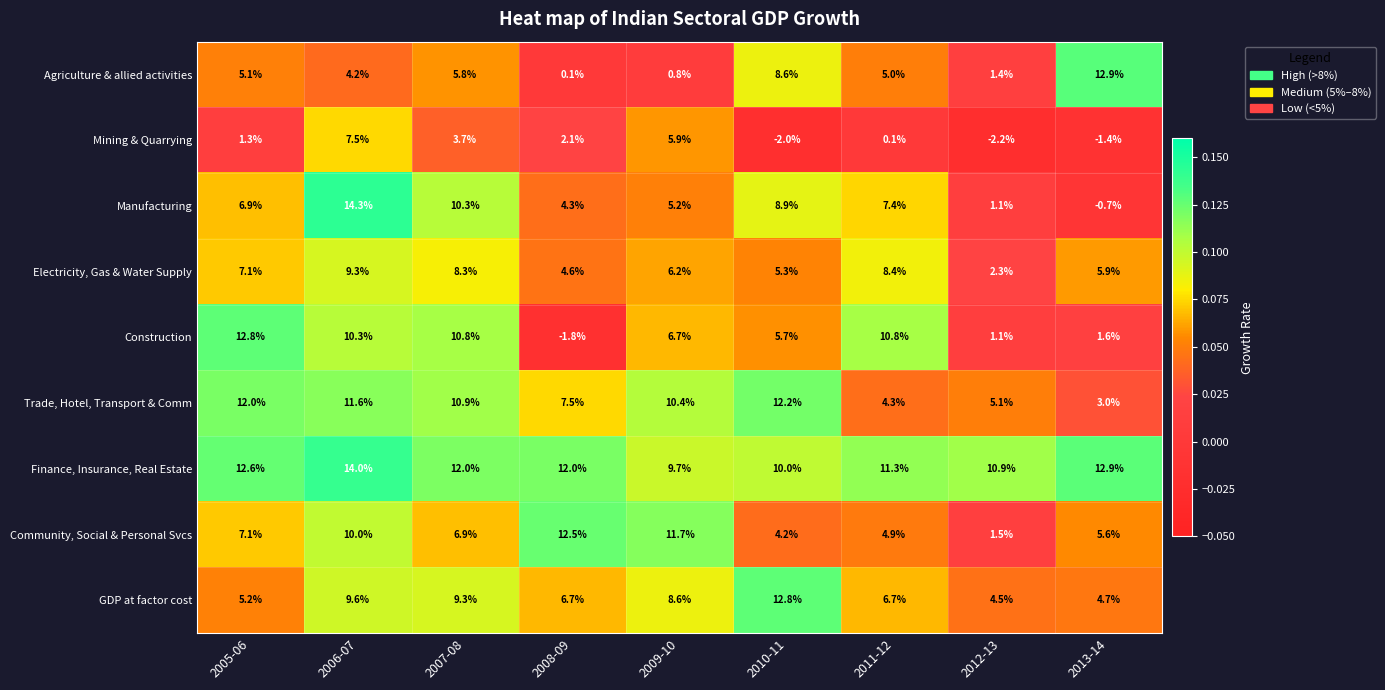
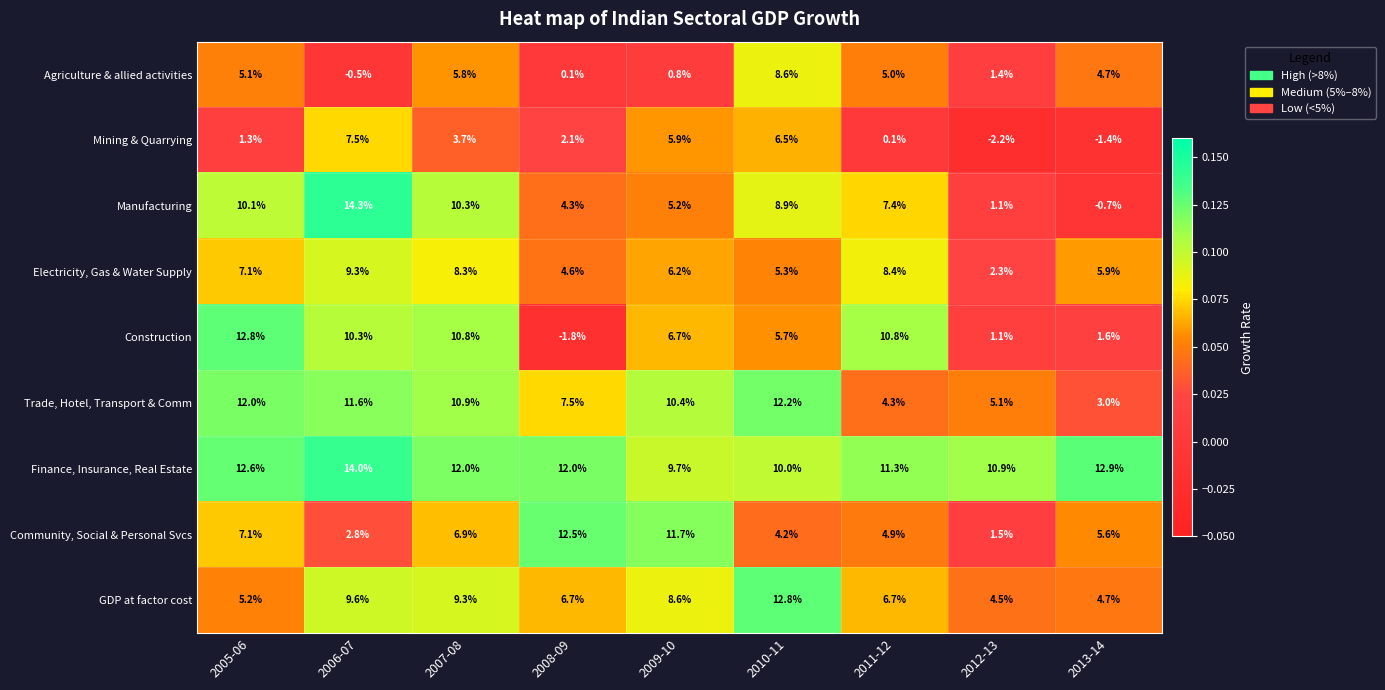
Agriculture & allied activities, 2006-07: 4.2% -> -0.5%
Agriculture & allied activities, 2013-14: 12.9% -> 4.7%
Mining & Quarrying, 2010-11: -2.0% -> 6.5%
Manufacturing, 2005-06: 6.9% -> 10.1%
Community, Social & Personal Svcs, 2006-07: 10.0% -> 2.8%
